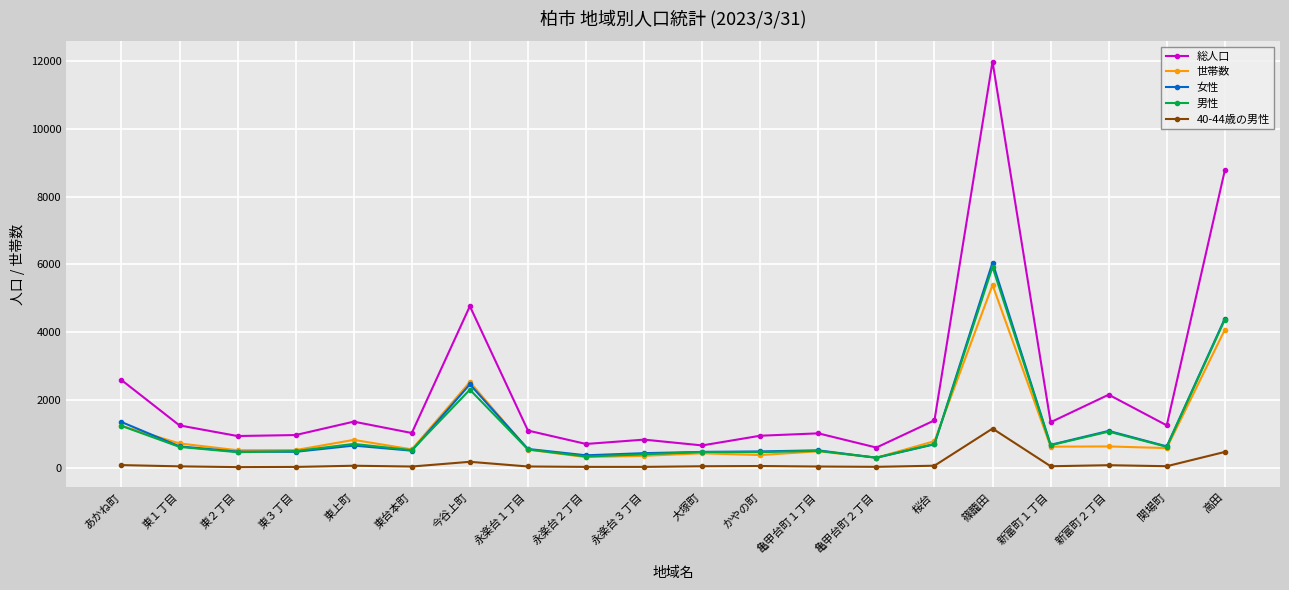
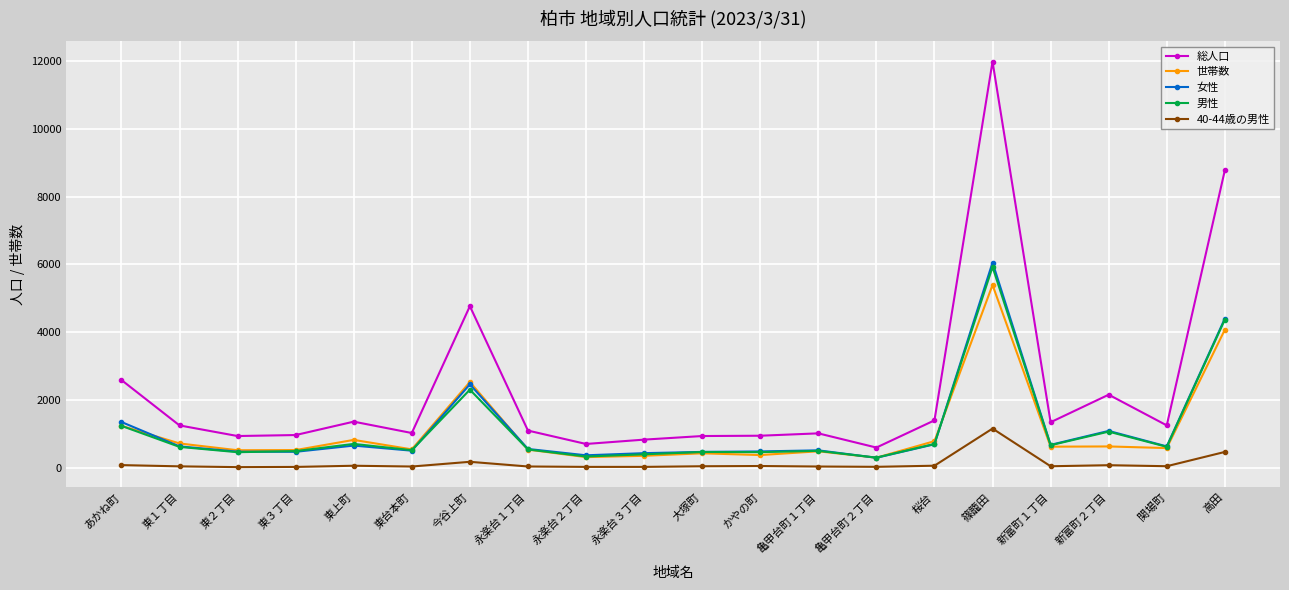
総人口, 大塚町: 700 -> 900
